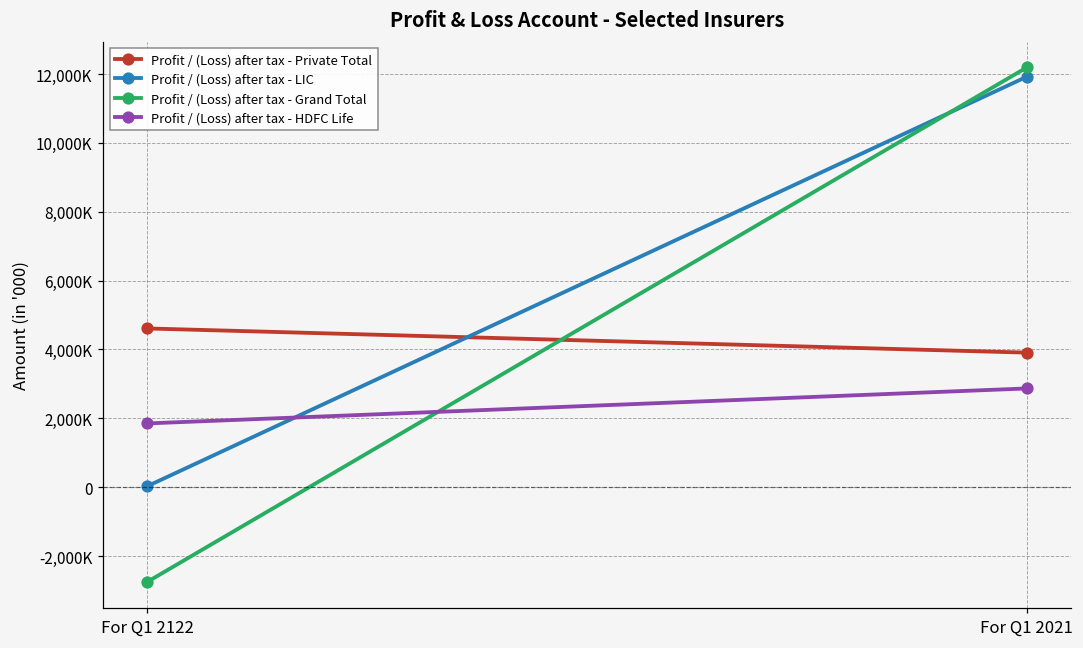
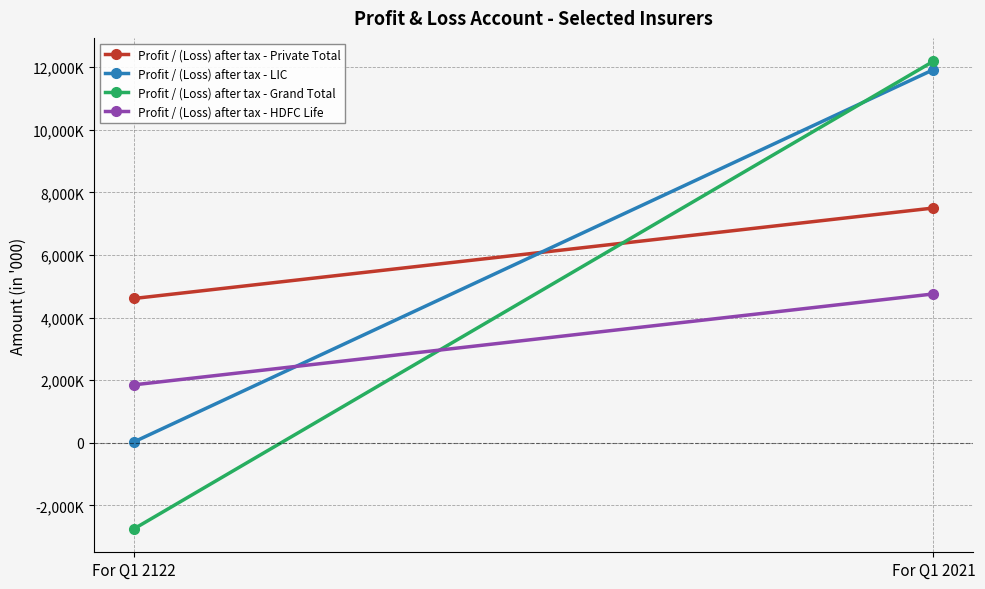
Profit / (Loss) after tax - Private Total, For Q1 2021: 3,900,000 -> 7,500,000
Profit / (Loss) after tax - HDFC Life, For Q1 2021: 2,900,000 -> 4,800,000
